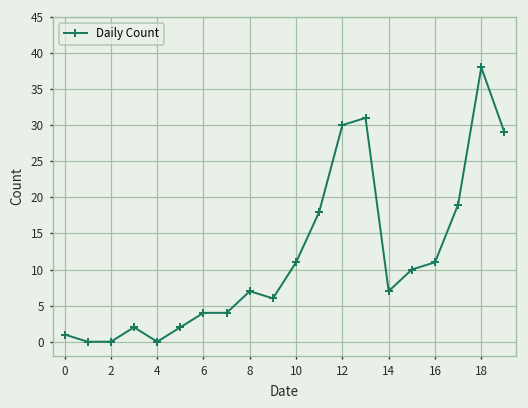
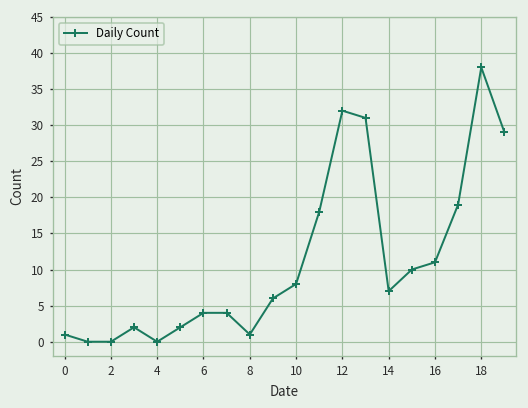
8: 7 -> 1
10: 11 -> 8
12: 30 -> 32
